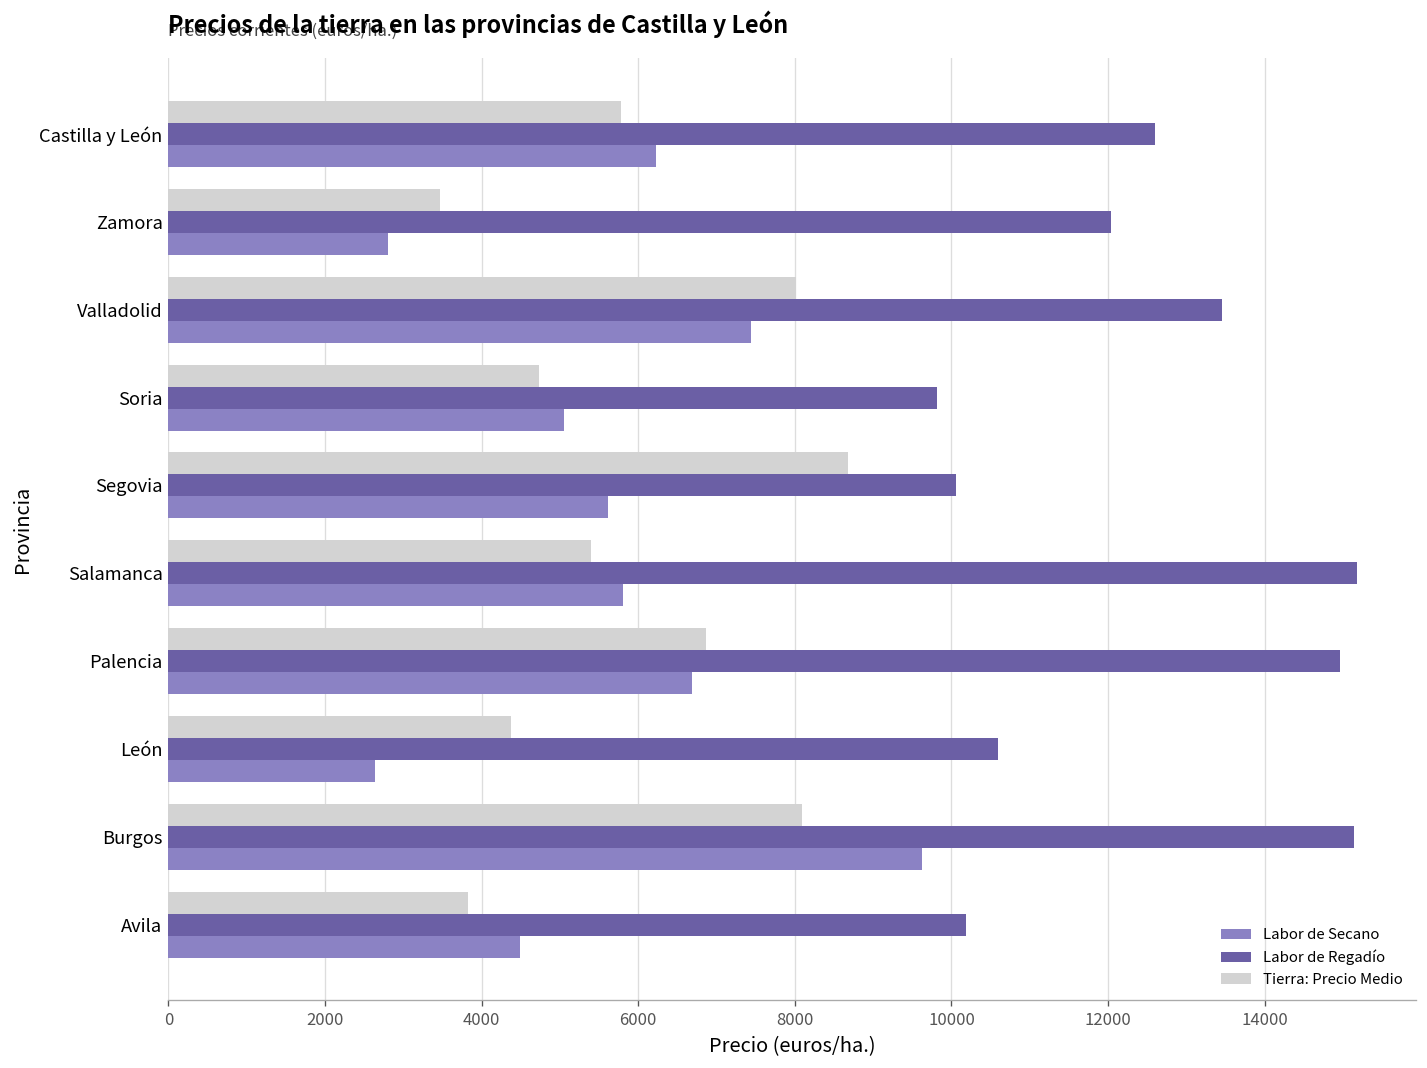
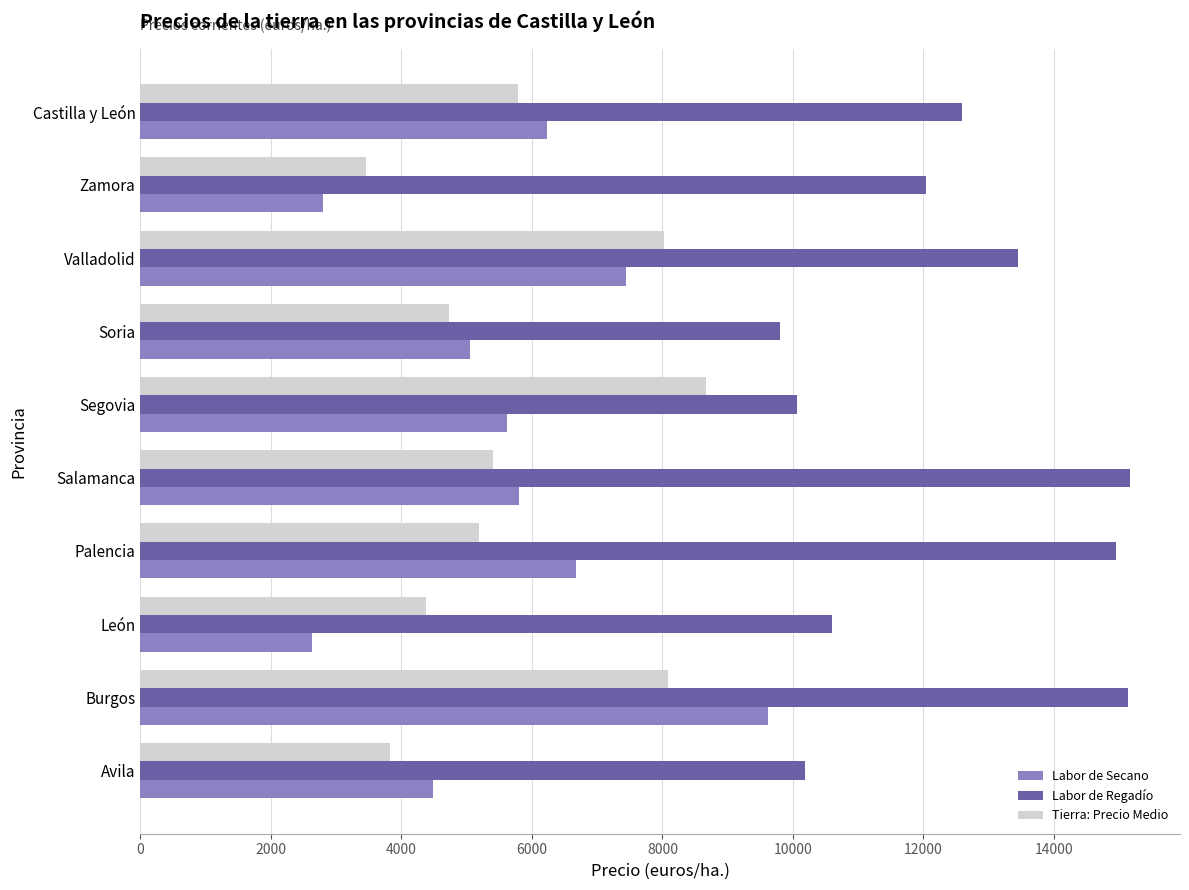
Tierra: Precio Medio, Palencia: 6900 -> 5200
